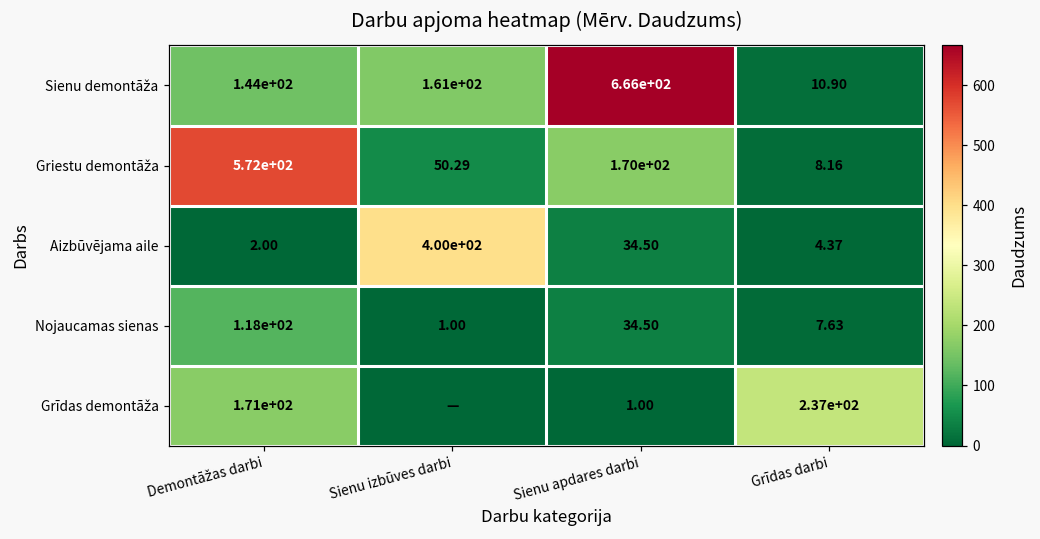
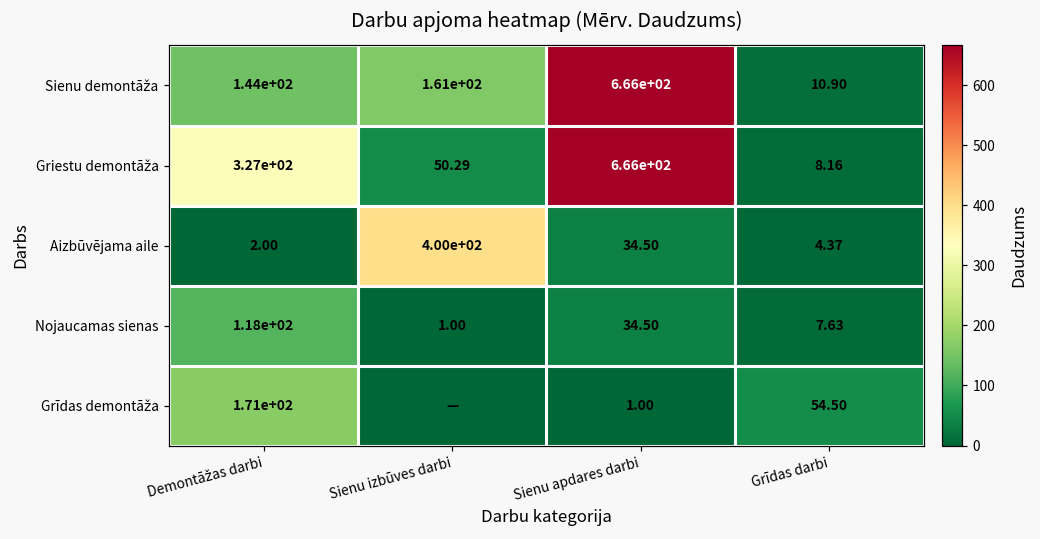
Griestu demontāža, Demontāžas darbi: 5.72e+02 -> 3.27e+02
Griestu demontāža, Sienu apdares darbi: 1.70e+02 -> 6.66e+02
Grīdas demontāža, Grīdas darbi: 2.37e+02 -> 54.50
